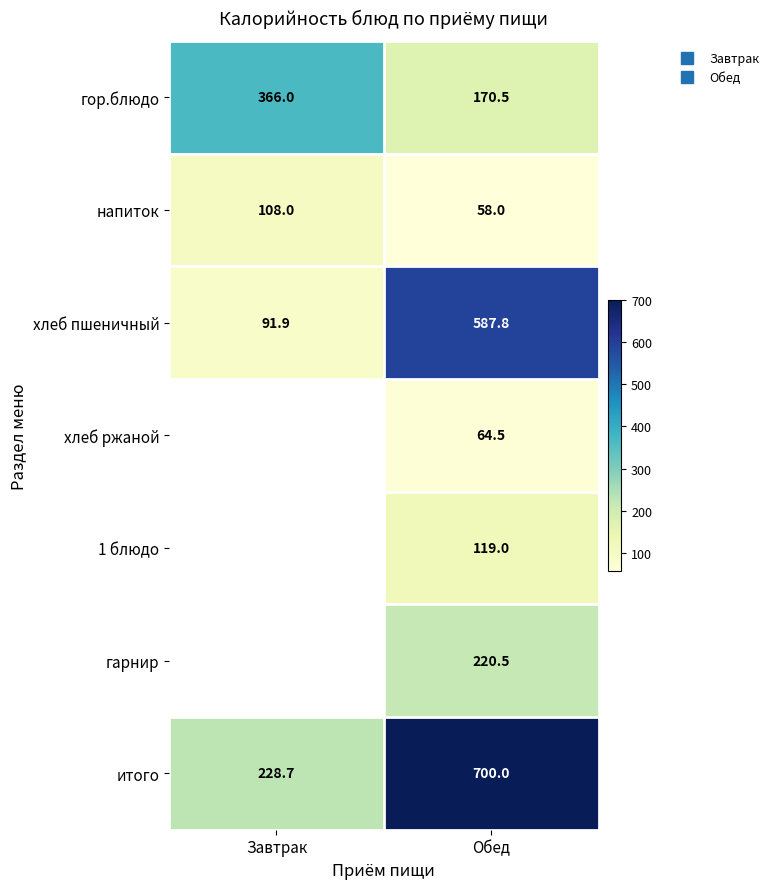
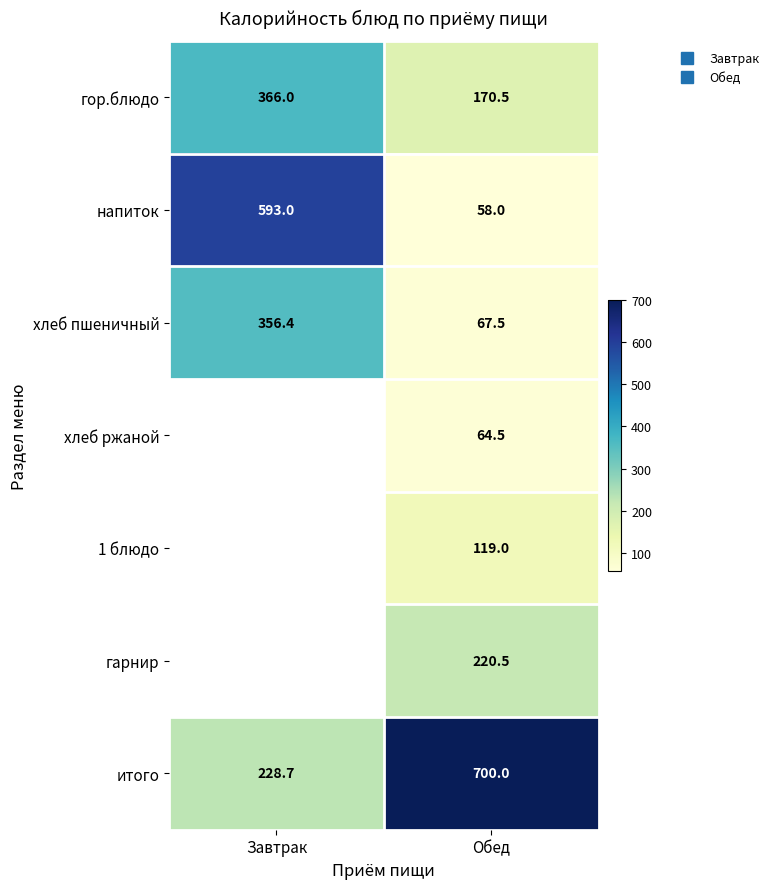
напиток, Завтрак: 108.0 -> 593.0
хлеб пшеничный, Завтрак: 91.9 -> 356.4
хлеб пшеничный, Обед: 587.8 -> 67.5
